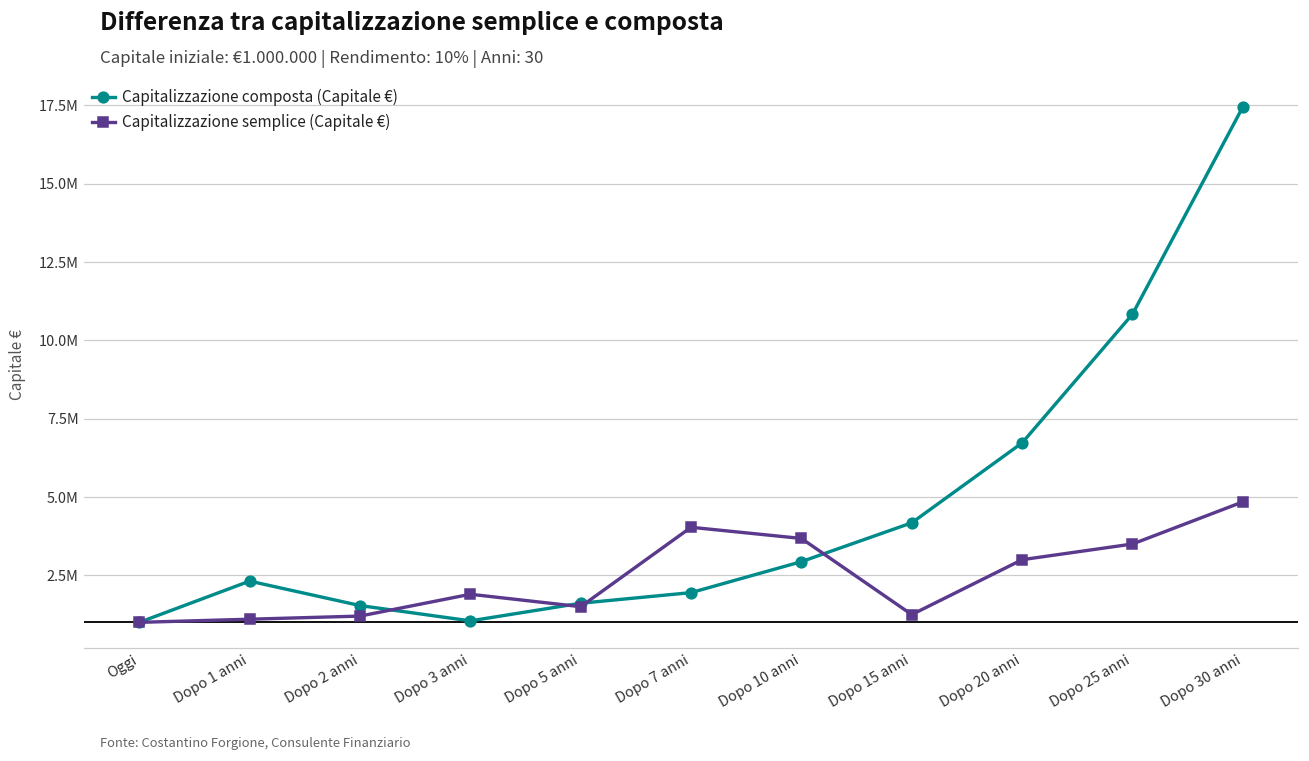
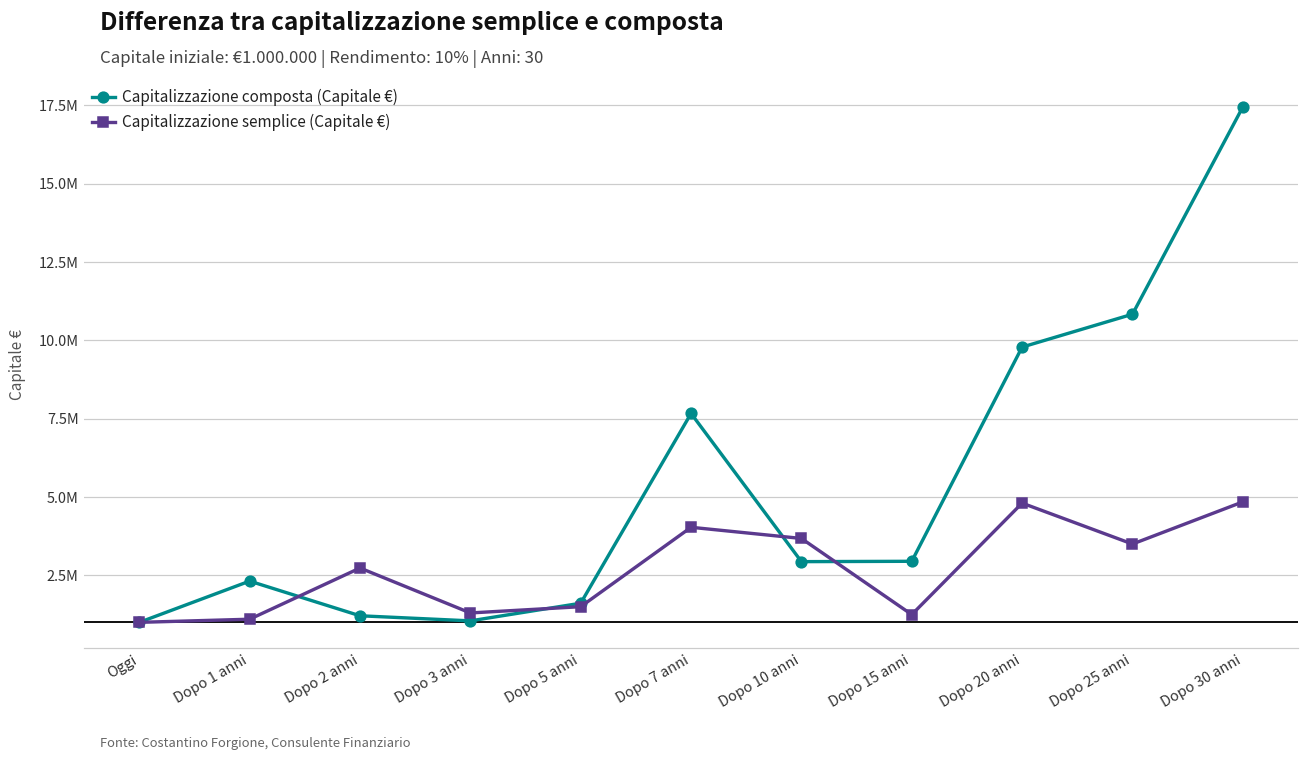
Capitalizzazione composta (Capitale €), Dopo 2 anni: 1500000 -> 1200000
Capitalizzazione semplice (Capitale €), Dopo 2 anni: 1200000 -> 2700000
Capitalizzazione semplice (Capitale €), Dopo 3 anni: 1900000 -> 1300000
Capitalizzazione composta (Capitale €), Dopo 7 anni: 1900000 -> 7700000
Capitalizzazione composta (Capitale €), Dopo 15 anni: 4200000 -> 2900000
Capitalizzazione composta (Capitale €), Dopo 20 anni: 6700000 -> 9800000
Capitalizzazione semplice (Capitale €), Dopo 20 anni: 3000000 -> 4800000
